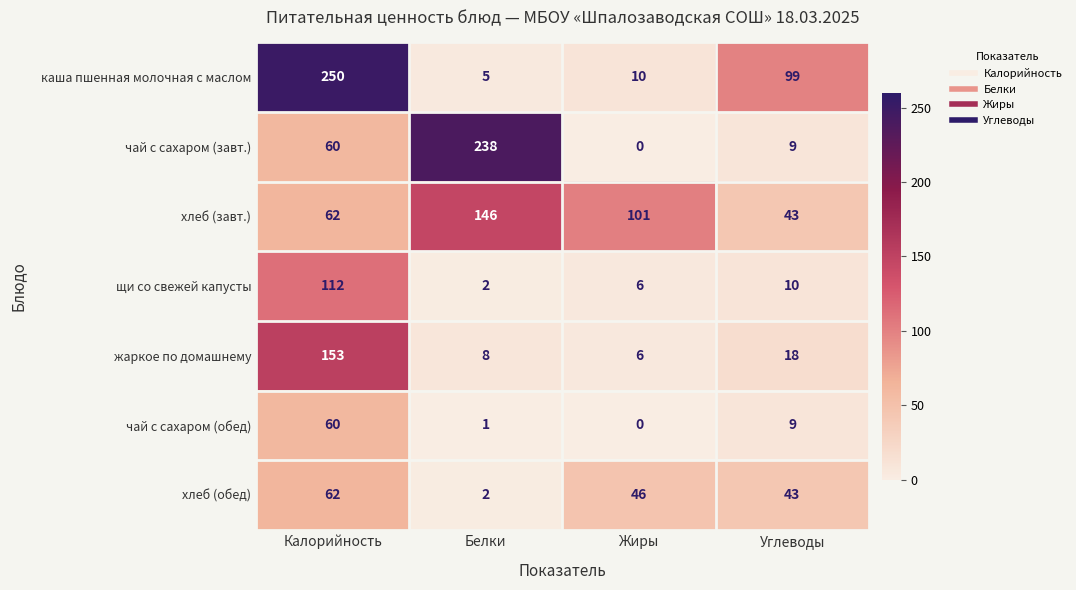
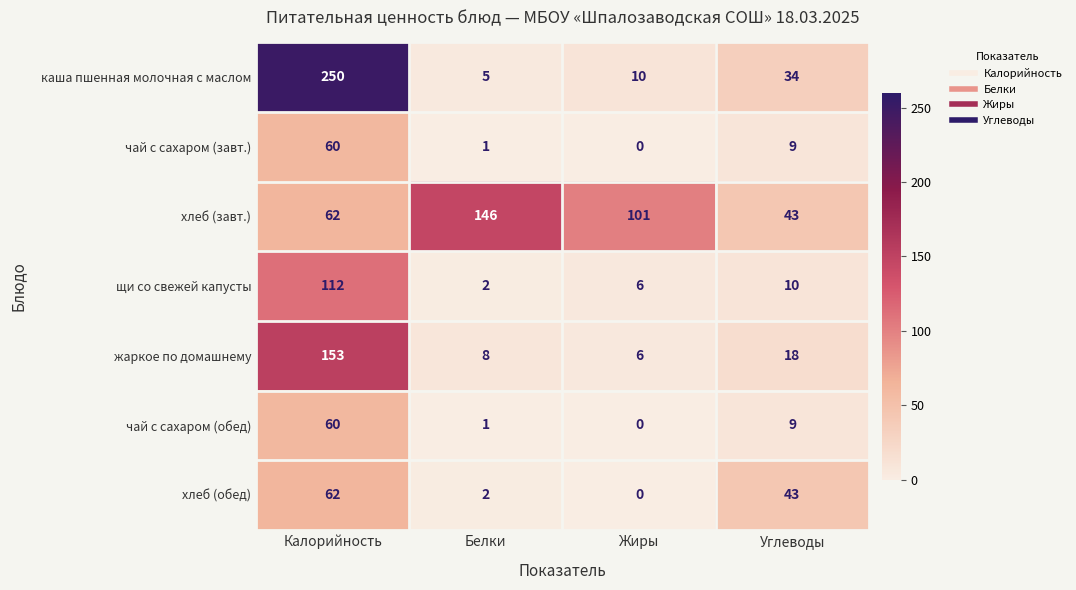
каша пшенная молочная с маслом, Углеводы: 99 -> 34
чай с сахаром (завт.), Белки: 238 -> 1
хлеб (обед), Жиры: 46 -> 0
